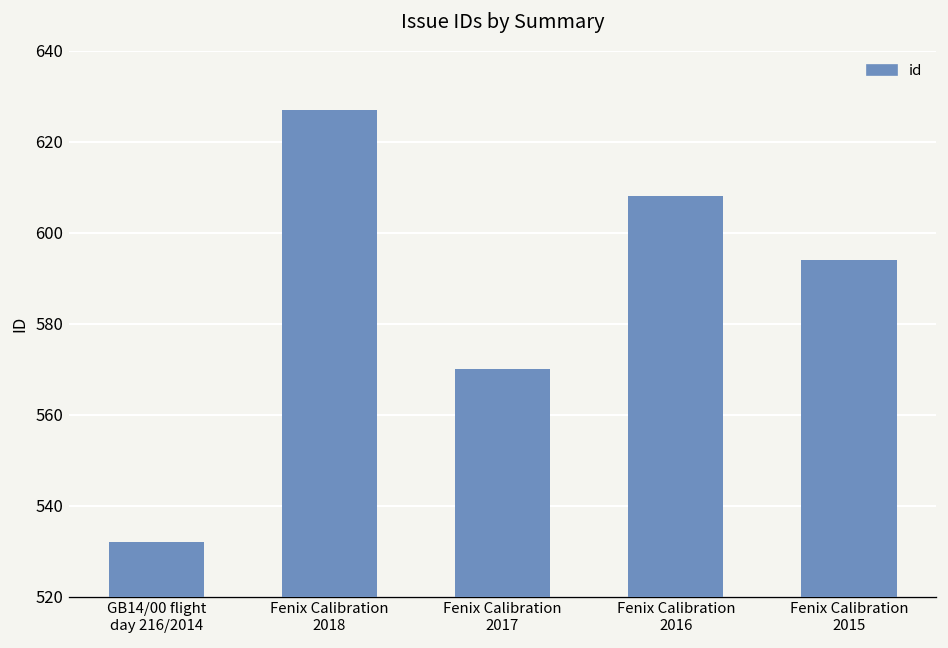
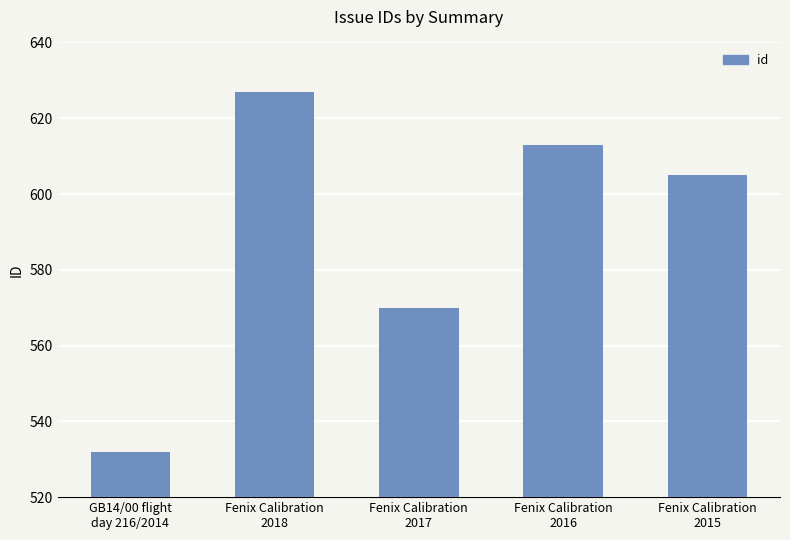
Fenix Calibration 2016: 608 -> 613
Fenix Calibration 2015: 594 -> 605
